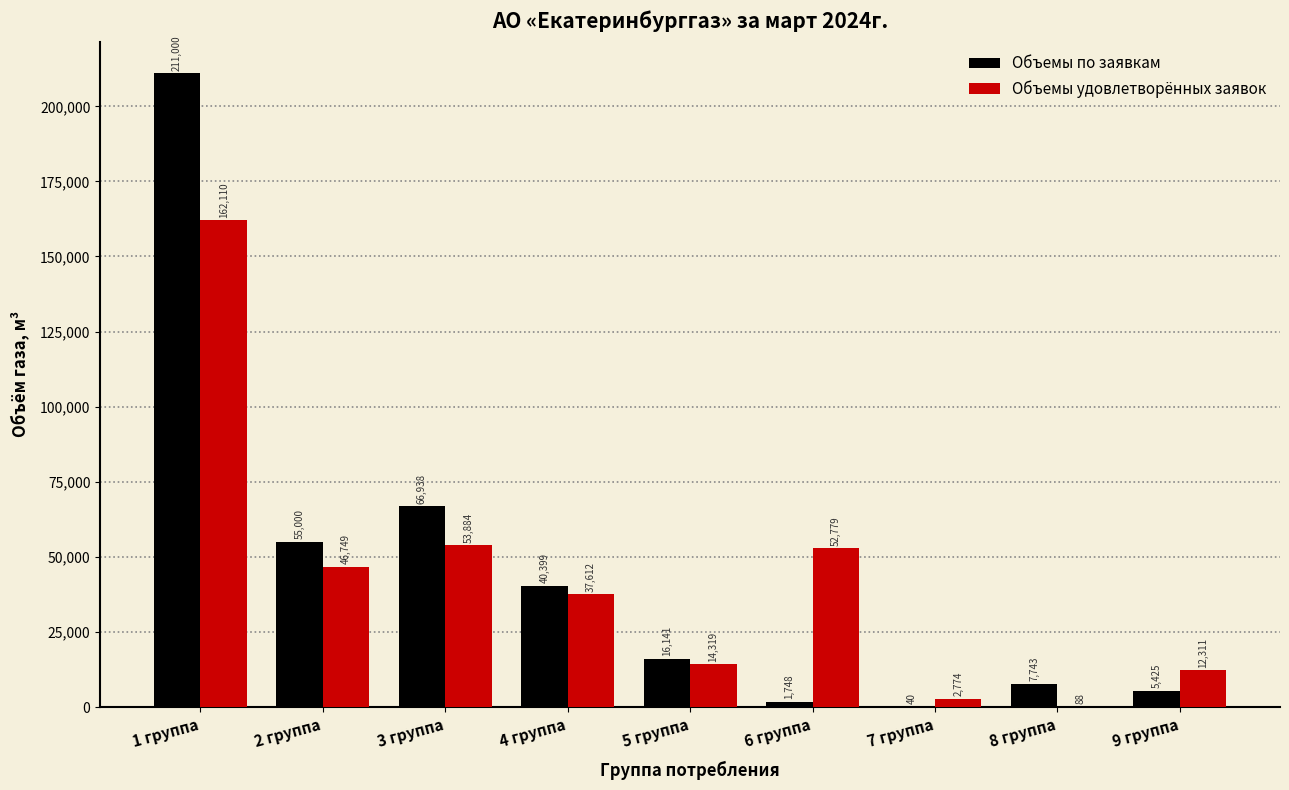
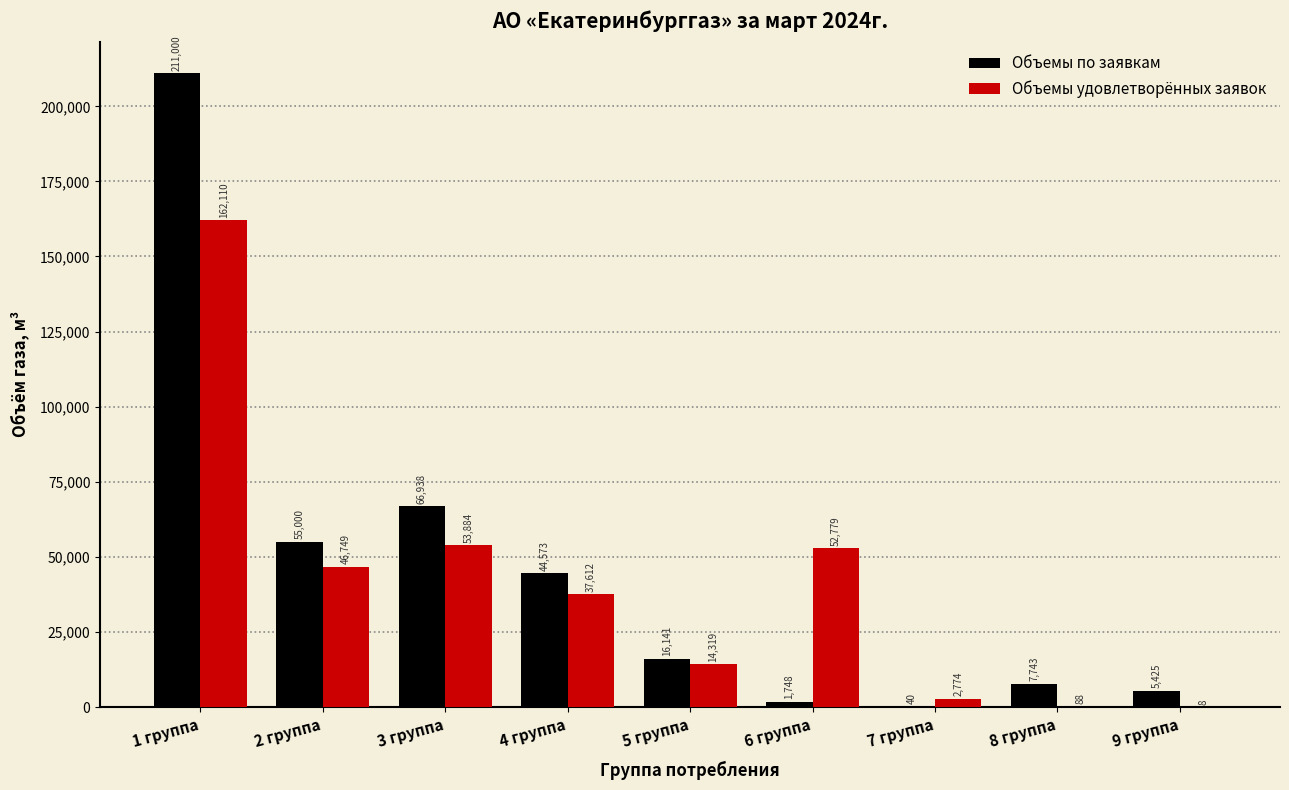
Объемы по заявкам, 4 группа: 40,399 -> 44,573
Объемы удовлетворённых заявок, 9 группа: 12,311 -> 8
